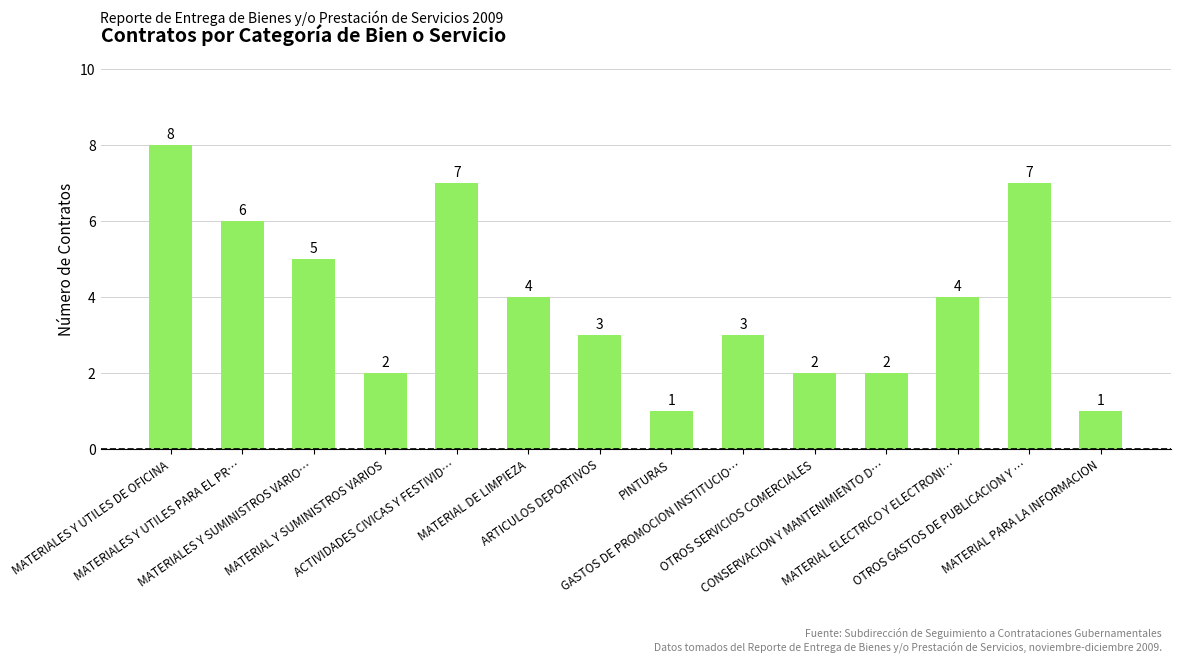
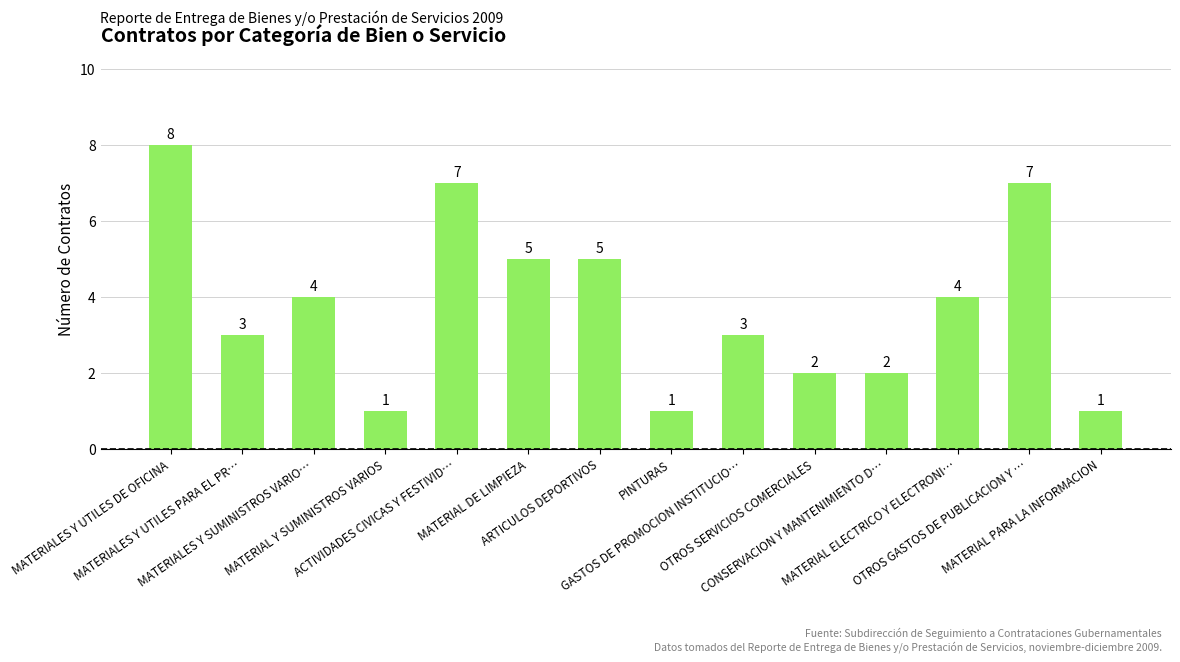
MATERIALES Y UTILES PARA EL PR…: 6 -> 3
MATERIALES Y SUMINISTROS VARIO…: 5 -> 4
MATERIAL Y SUMINISTROS VARIOS: 2 -> 1
MATERIAL DE LIMPIEZA: 4 -> 5
ARTICULOS DEPORTIVOS: 3 -> 5
